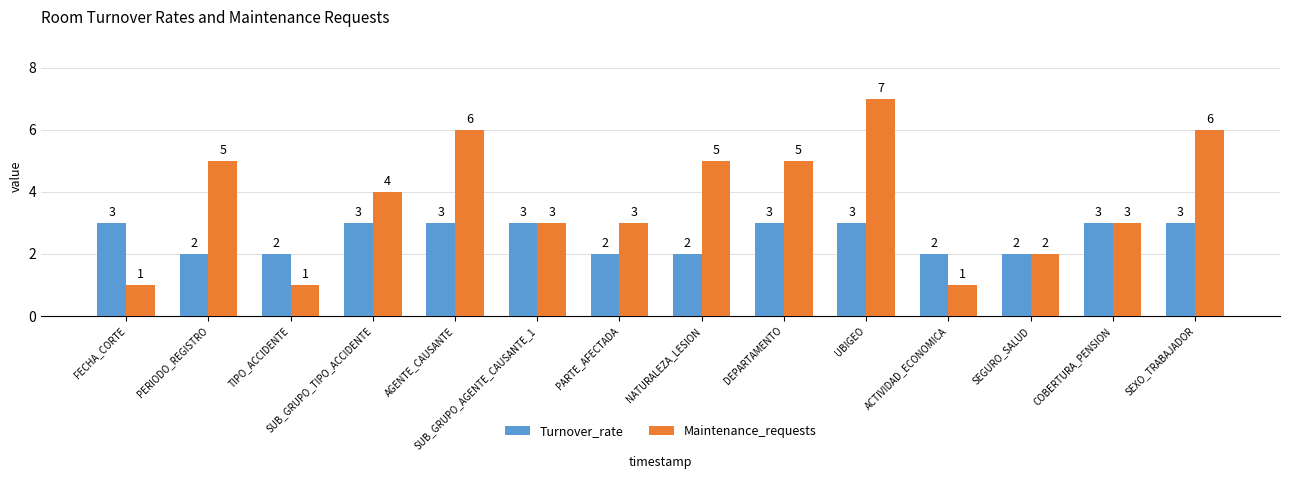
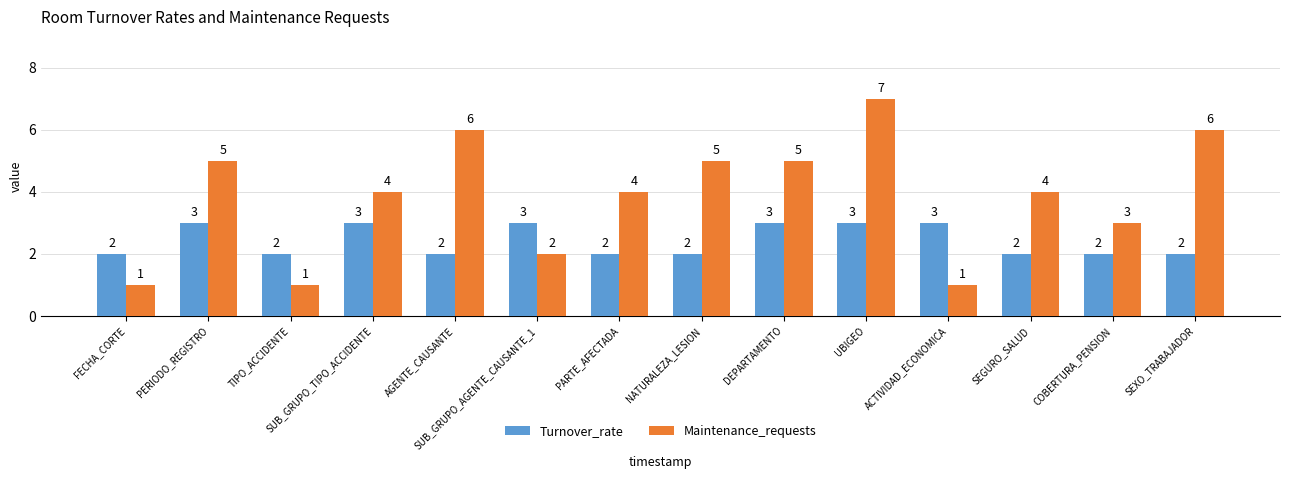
Turnover_rate, FECHA_CORTE: 3 -> 2
Turnover_rate, PERIODO_REGISTRO: 2 -> 3
Turnover_rate, AGENTE_CAUSANTE: 3 -> 2
Maintenance_requests, SUB_GRUPO_AGENTE_CAUSANTE_1: 3 -> 2
Maintenance_requests, PARTE_AFECTADA: 3 -> 4
Turnover_rate, ACTIVIDAD_ECONOMICA: 2 -> 3
Maintenance_requests, SEGURO_SALUD: 2 -> 4
Turnover_rate, COBERTURA_PENSION: 3 -> 2
Turnover_rate, SEXO_TRABAJADOR: 3 -> 2
